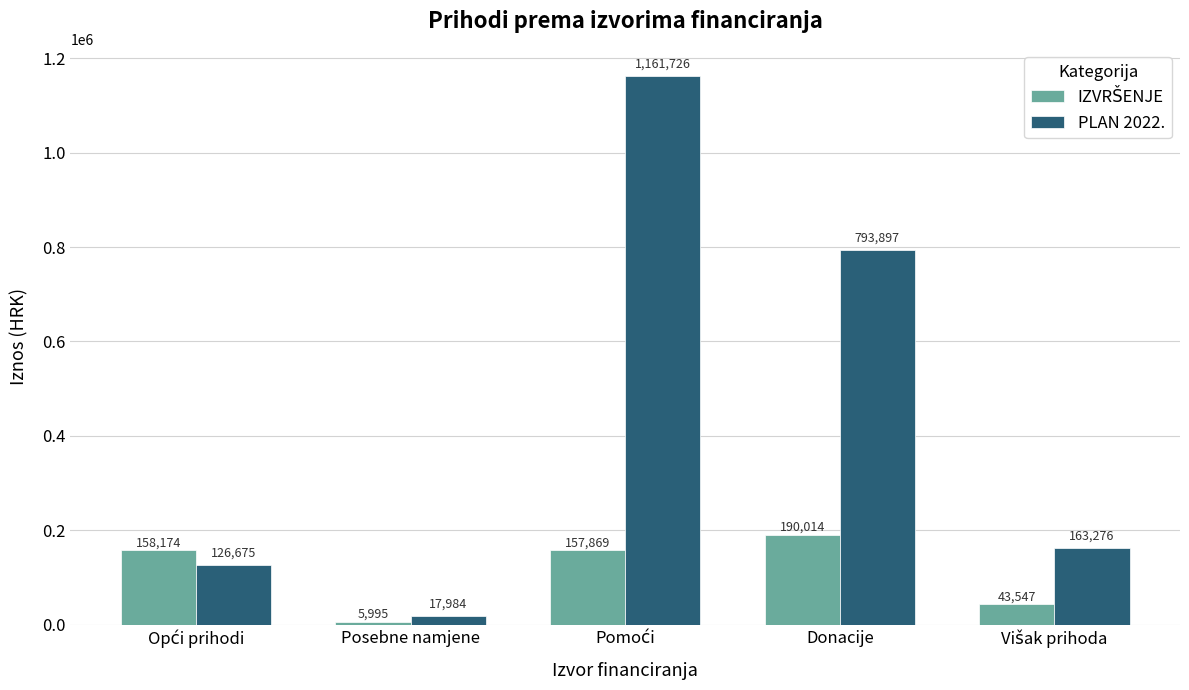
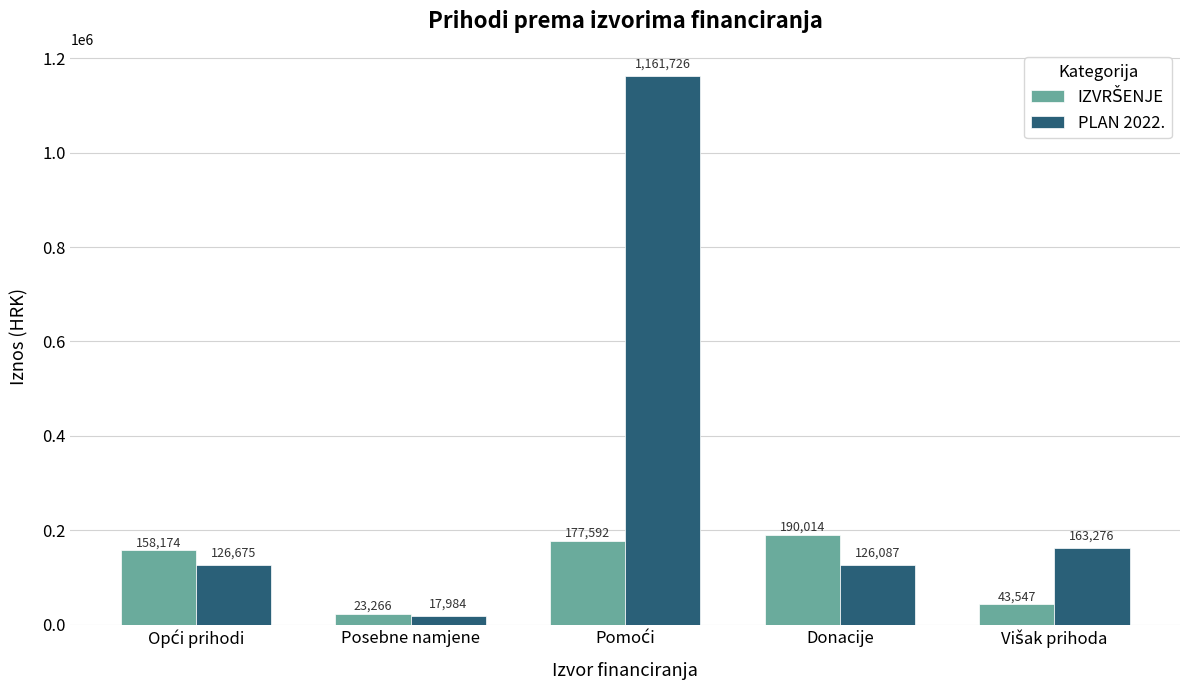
IZVRŠENJE, Posebne namjene: 5,995 -> 23,266
IZVRŠENJE, Pomoći: 157,869 -> 177,592
PLAN 2022., Donacije: 793,897 -> 126,087
